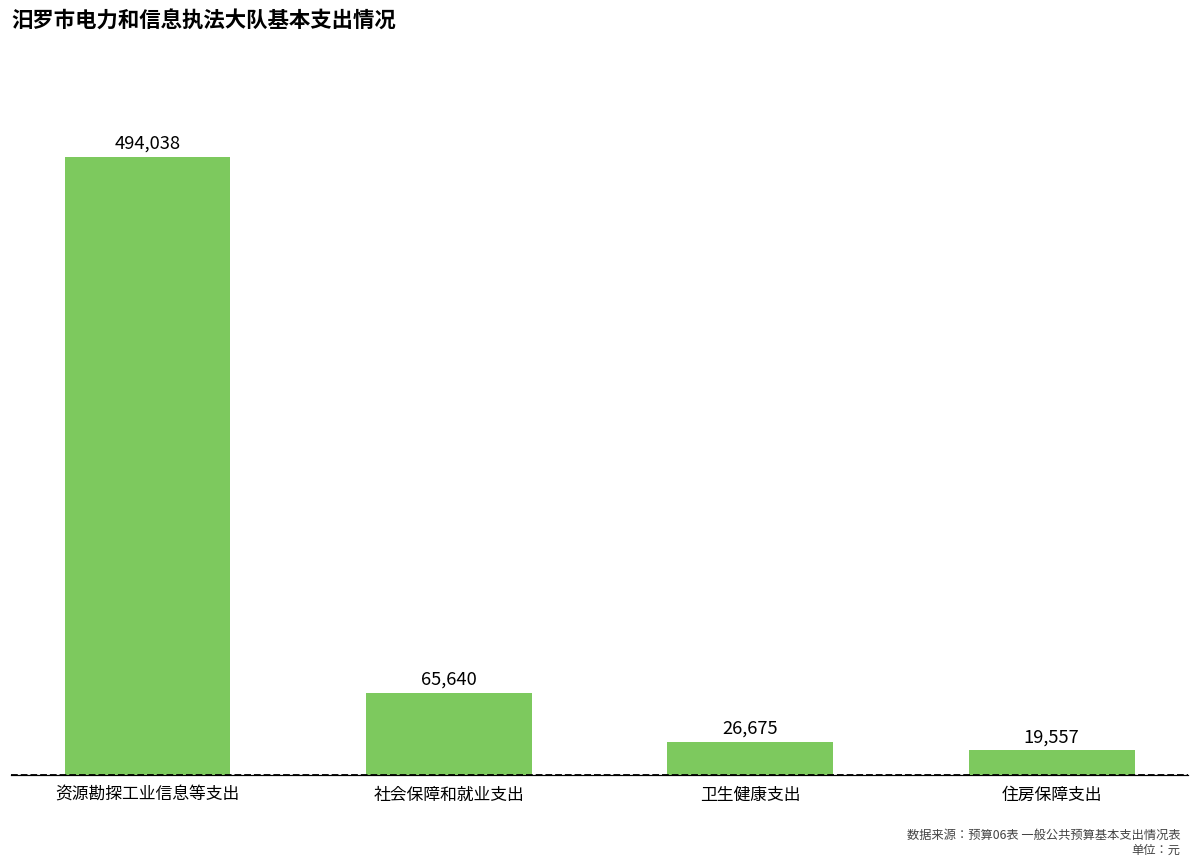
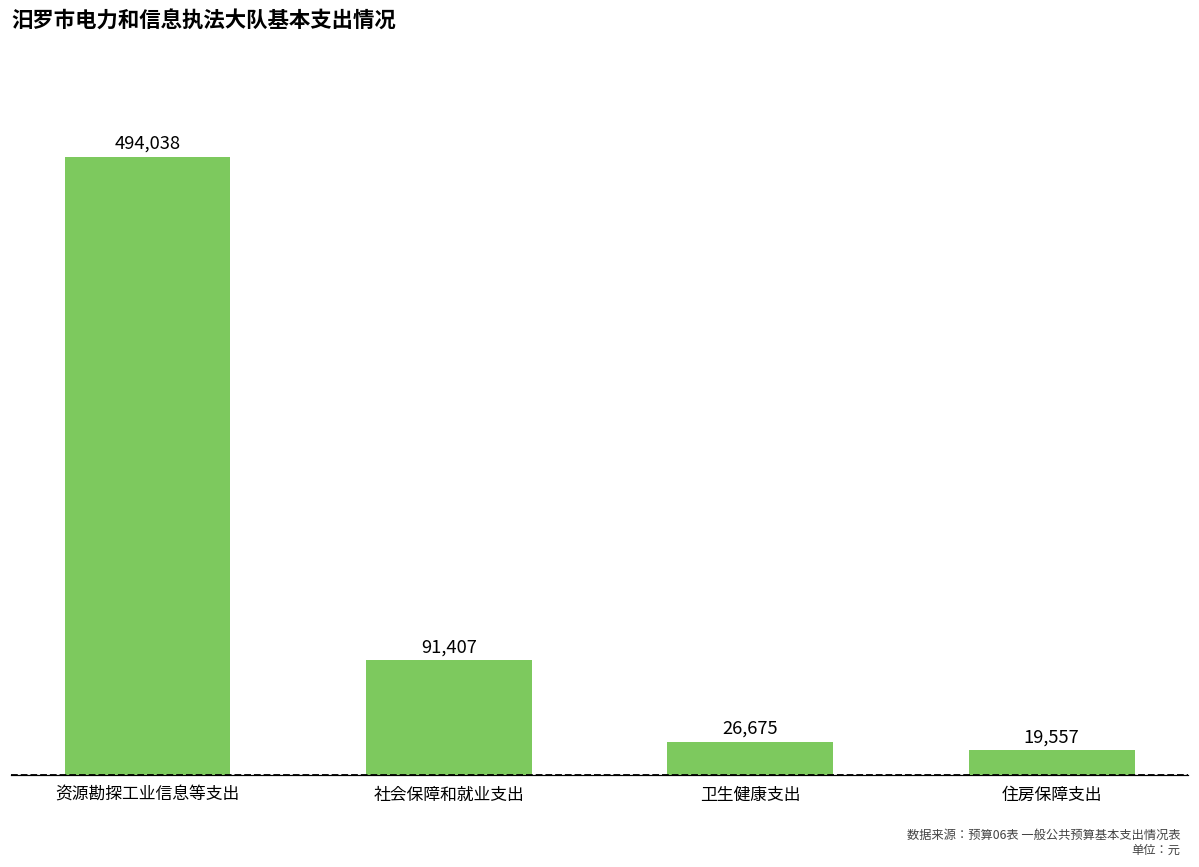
社会保障和就业支出: 65,640 -> 91,407
